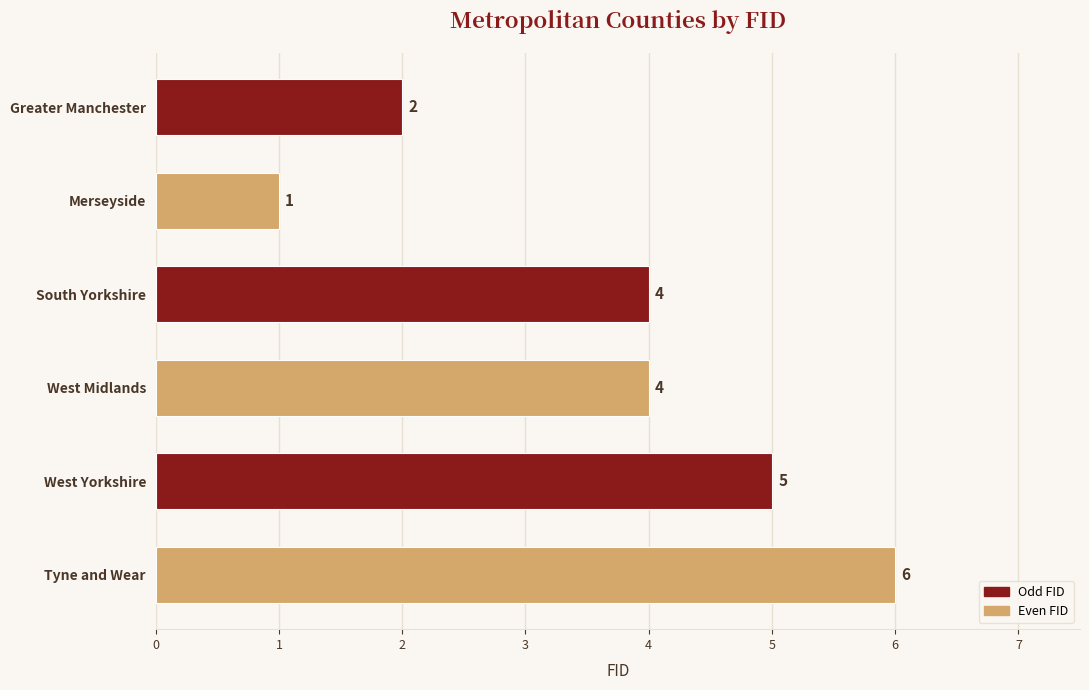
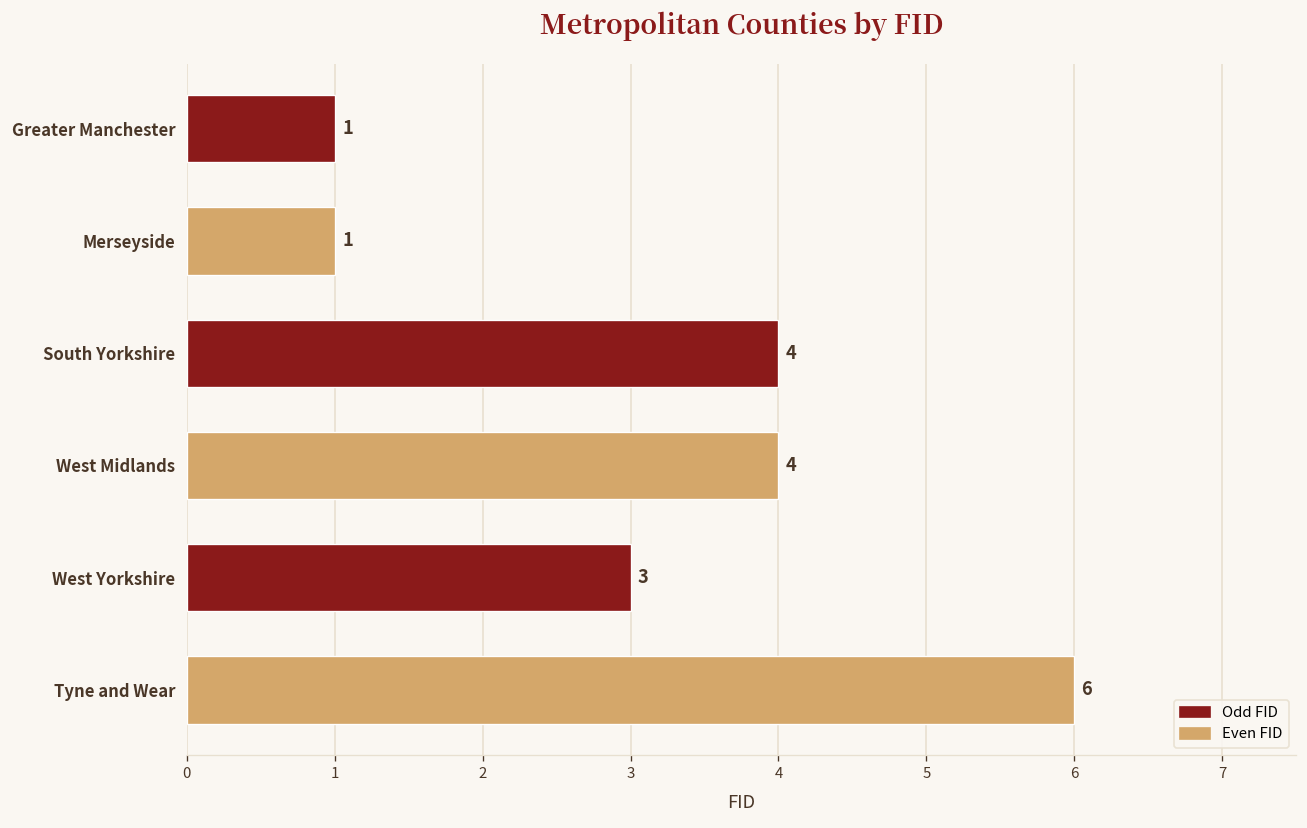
Greater Manchester: 2 -> 1
West Yorkshire: 5 -> 3
